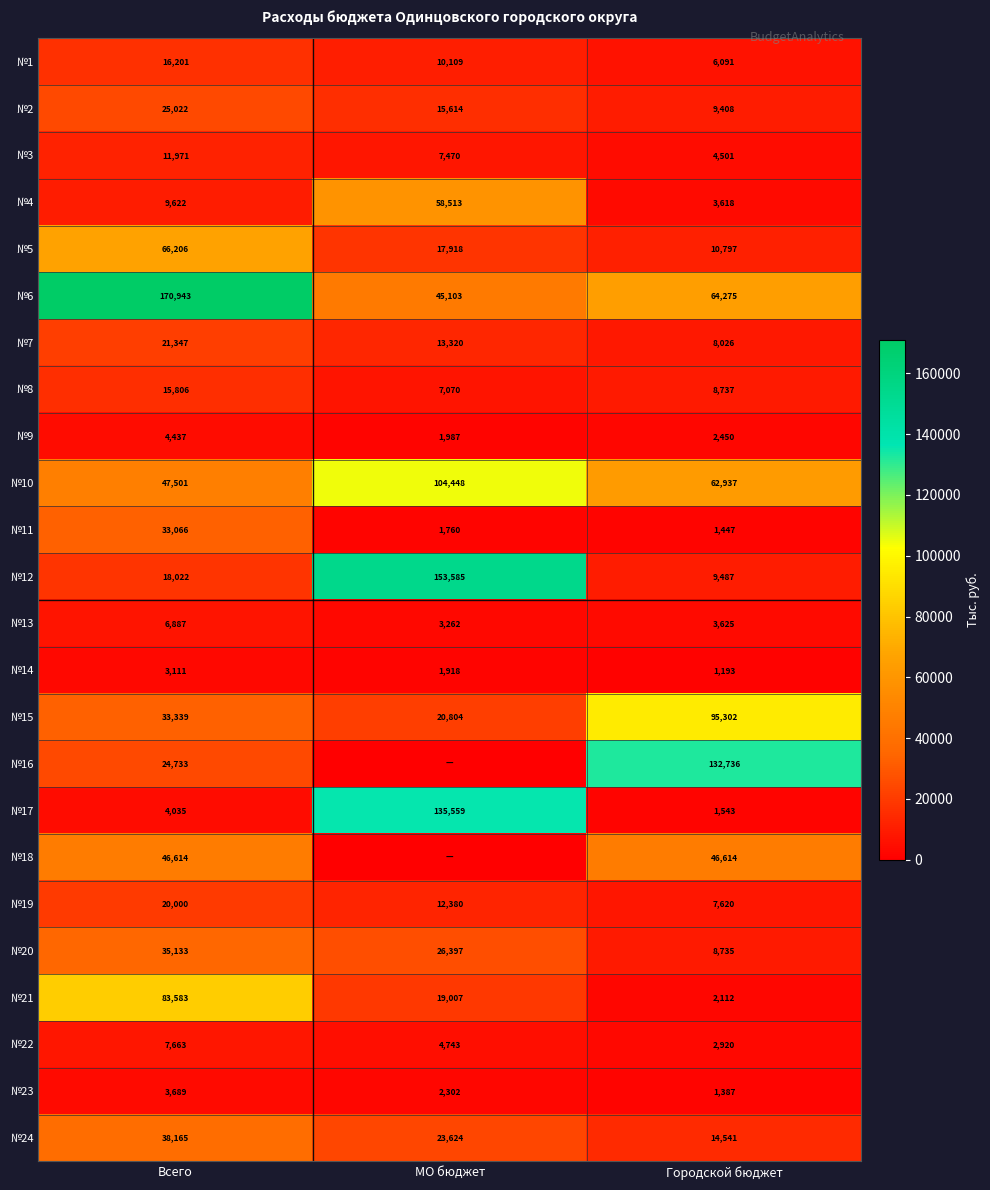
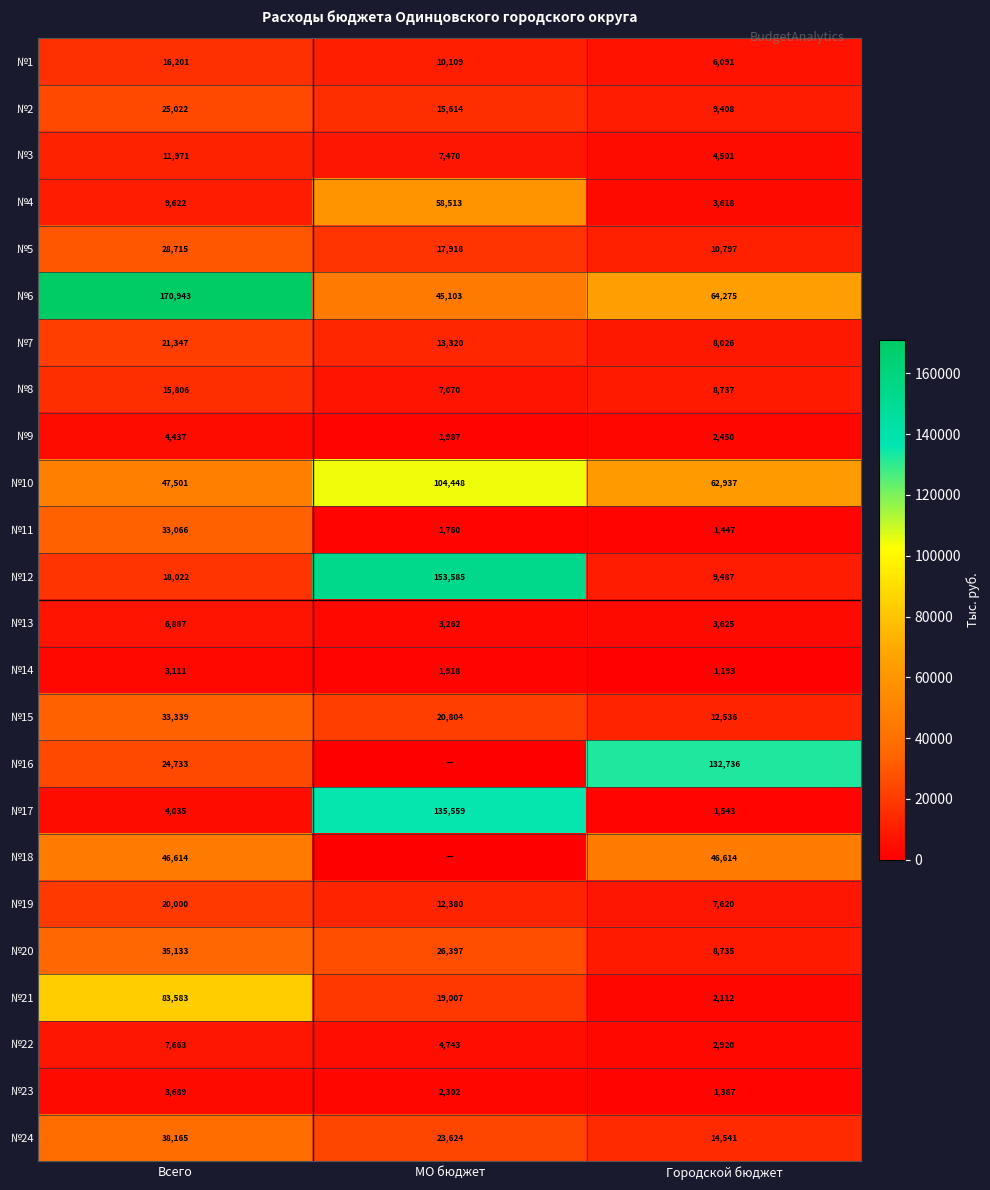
№5, Всего: 66,206 -> 28,715
№15, Городской бюджет: 95,302 -> 12,536
